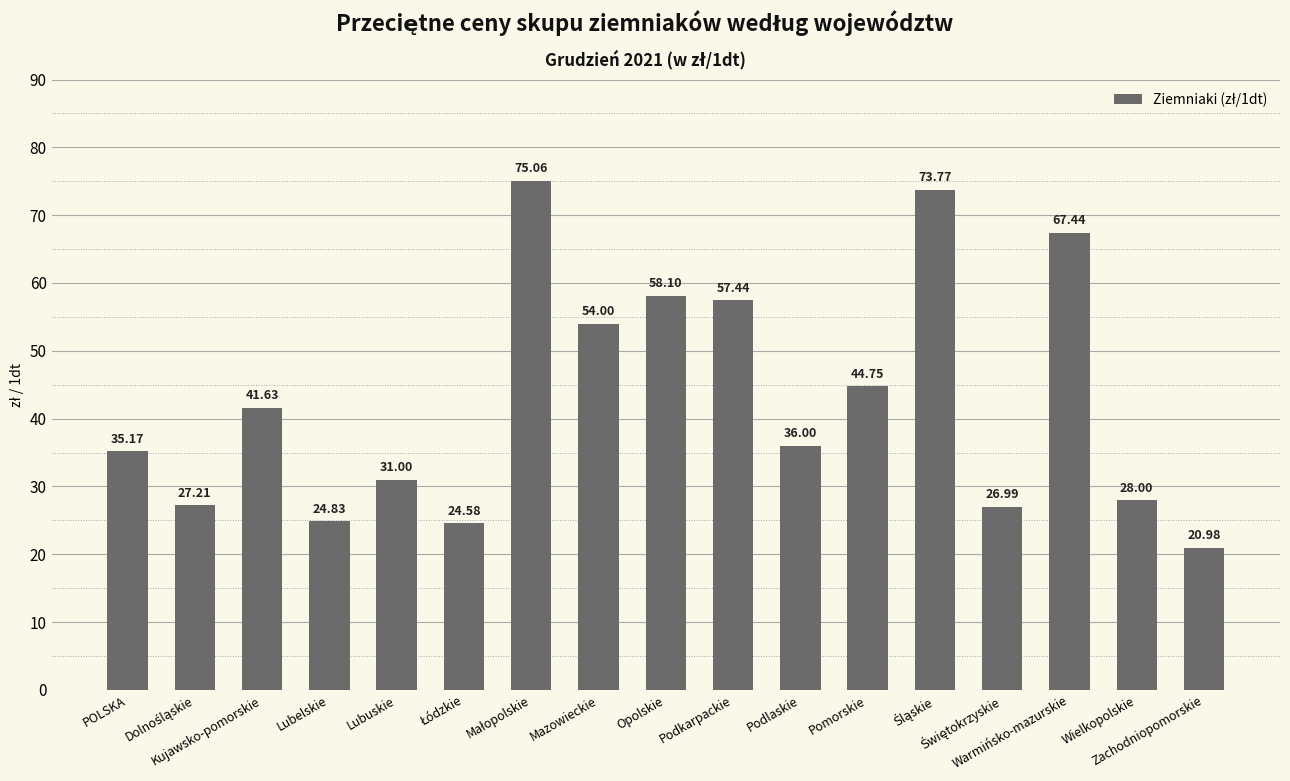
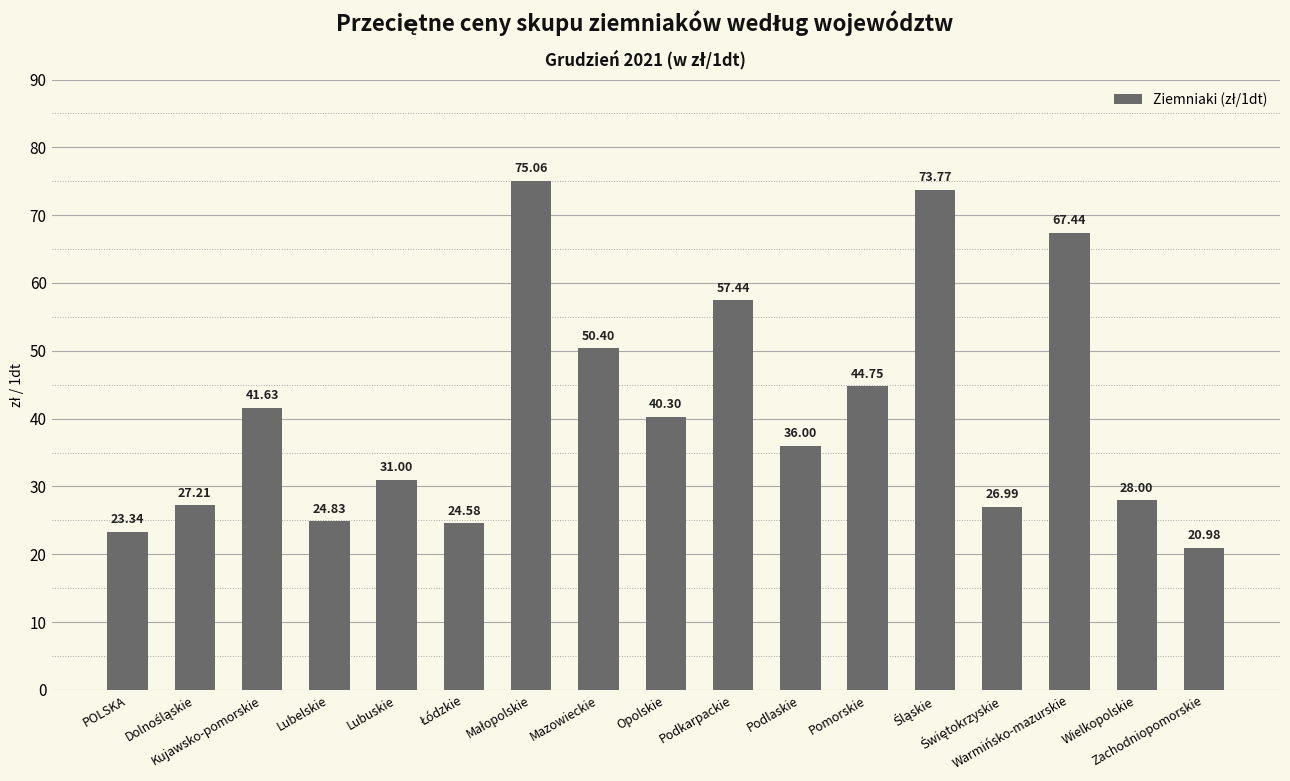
POLSKA: 35.17 -> 23.34
Mazowieckie: 54.00 -> 50.40
Opolskie: 58.10 -> 40.30
